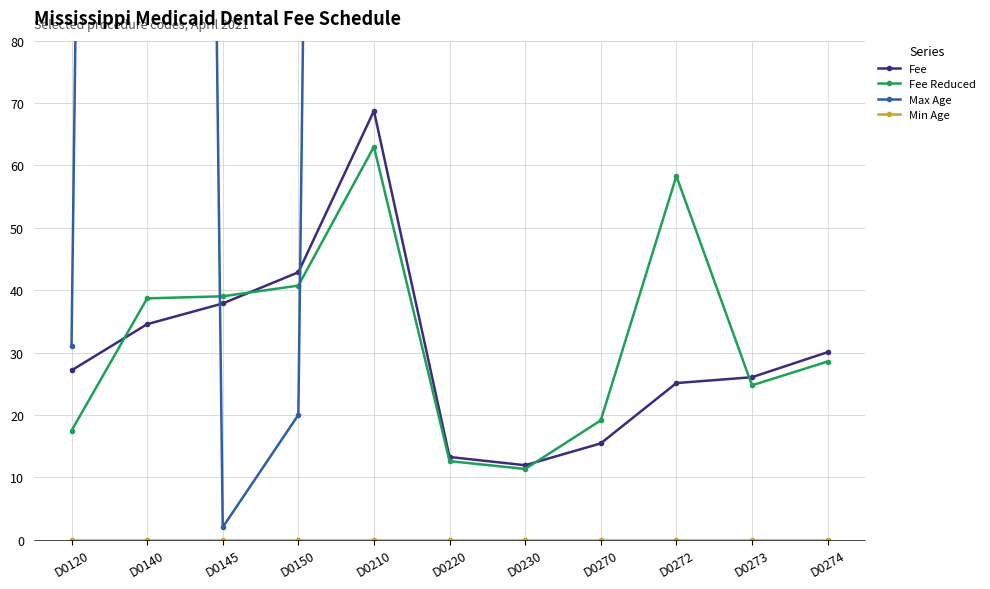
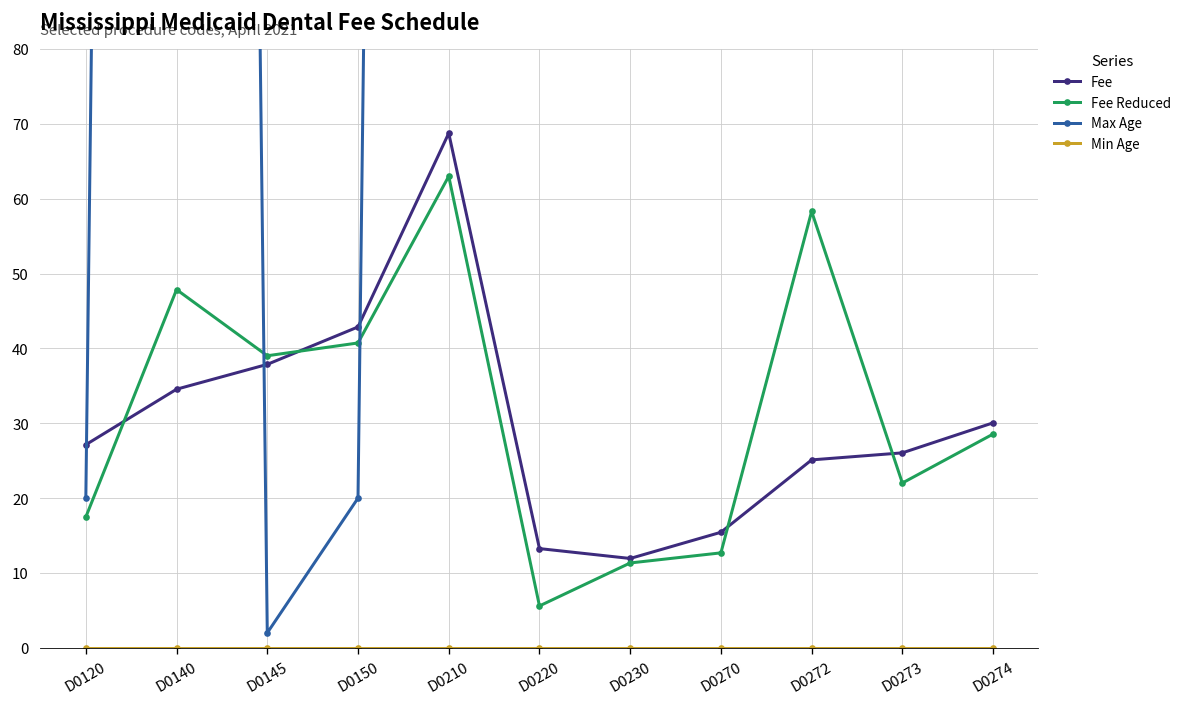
Max Age, D0120: 31 -> 20
Fee Reduced, D0140: 39 -> 48
Fee Reduced, D0220: 13 -> 6
Fee Reduced, D0270: 19 -> 13
Fee Reduced, D0273: 25 -> 22
